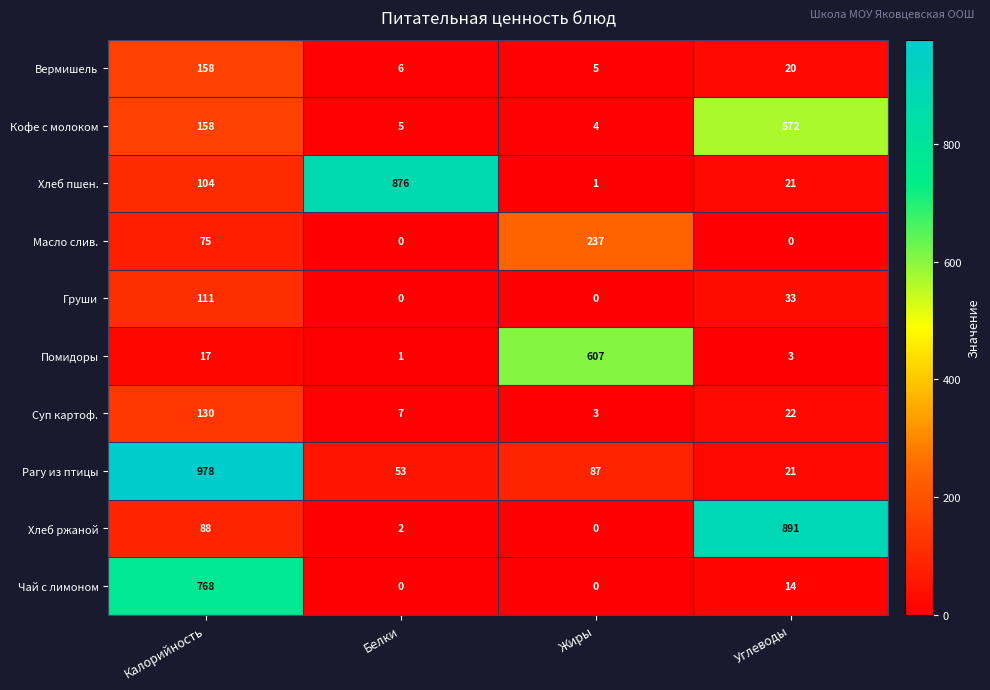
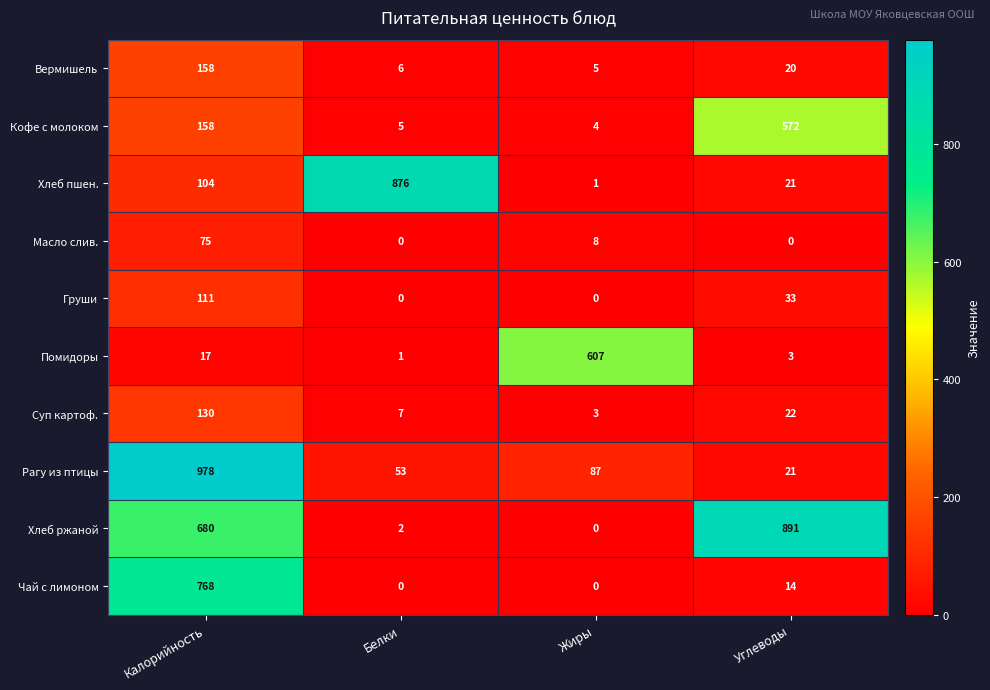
Масло слив., Жиры: 237 -> 8
Хлеб ржаной, Калорийность: 88 -> 680
